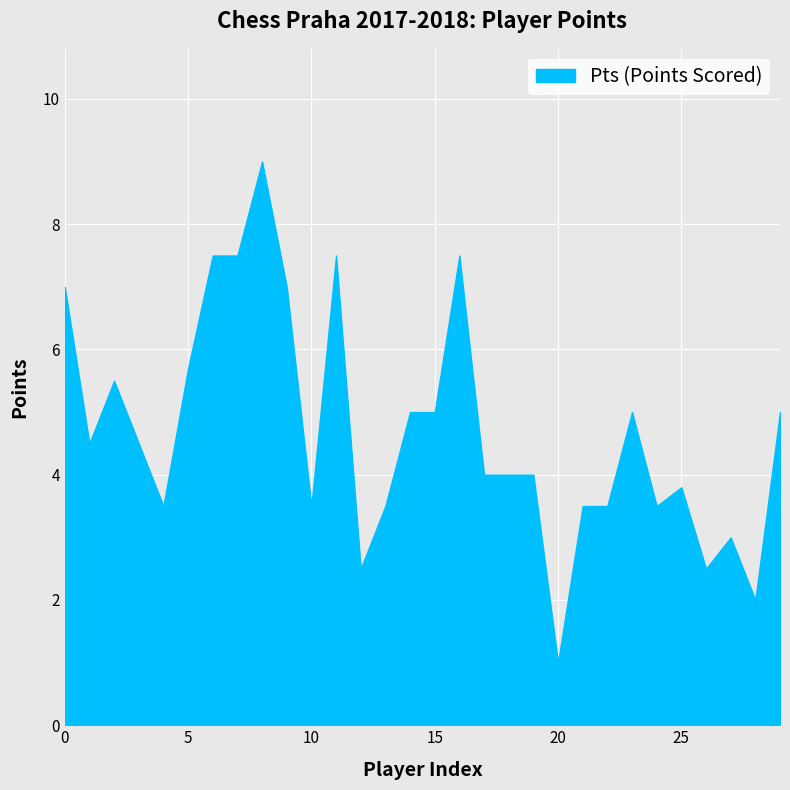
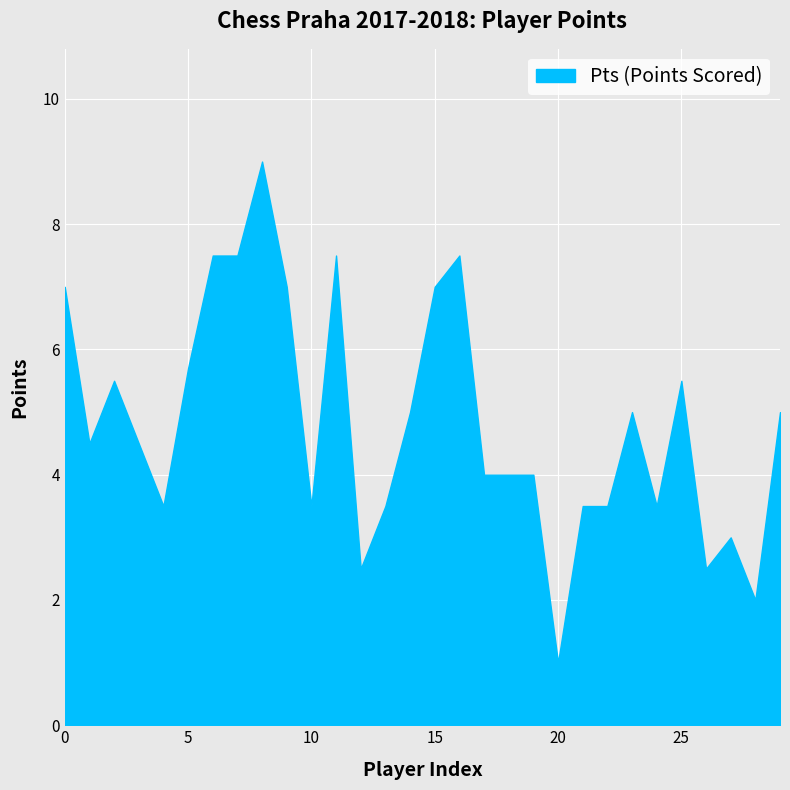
15: 5 -> 7
25: 3.8 -> 5.5
